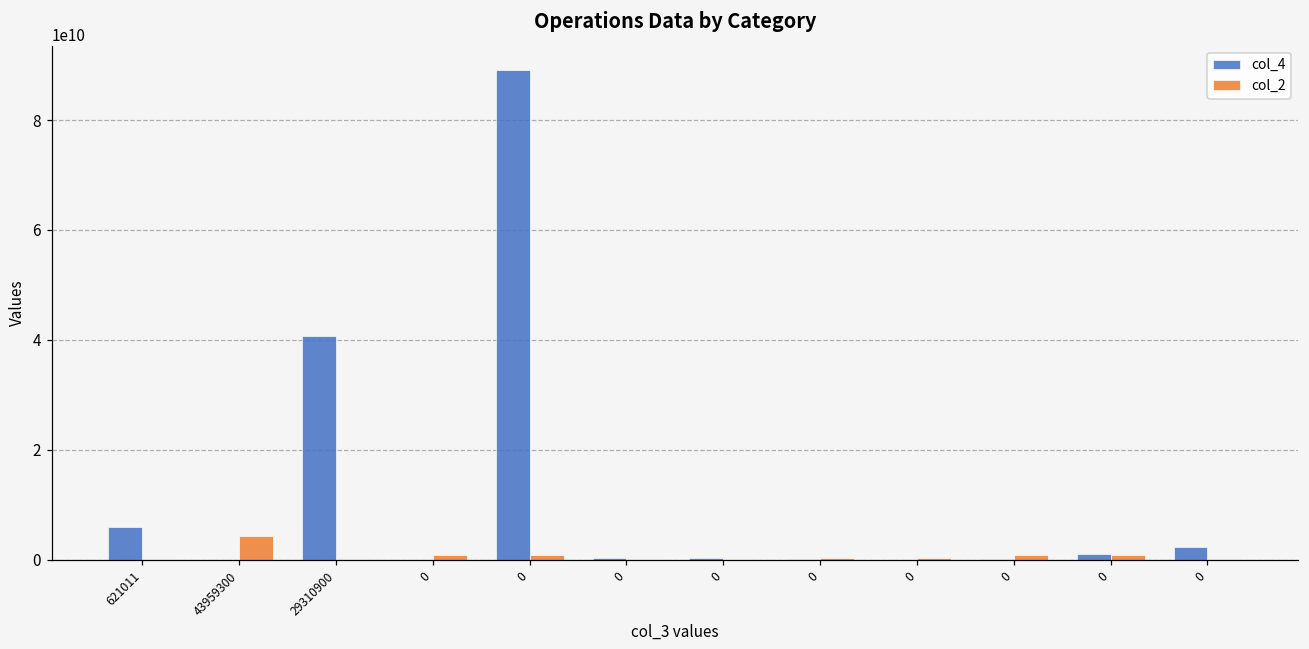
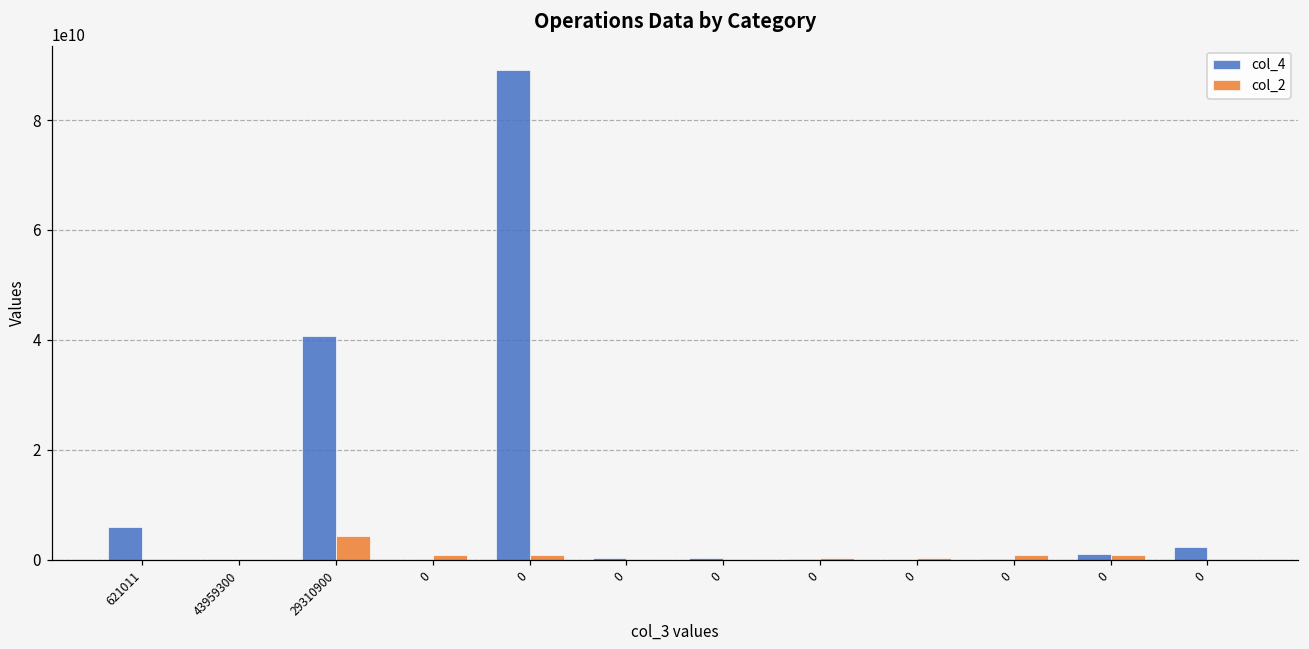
col_2, 43959300: 4000000000 -> 0
col_2, 29310900: 0 -> 4000000000
